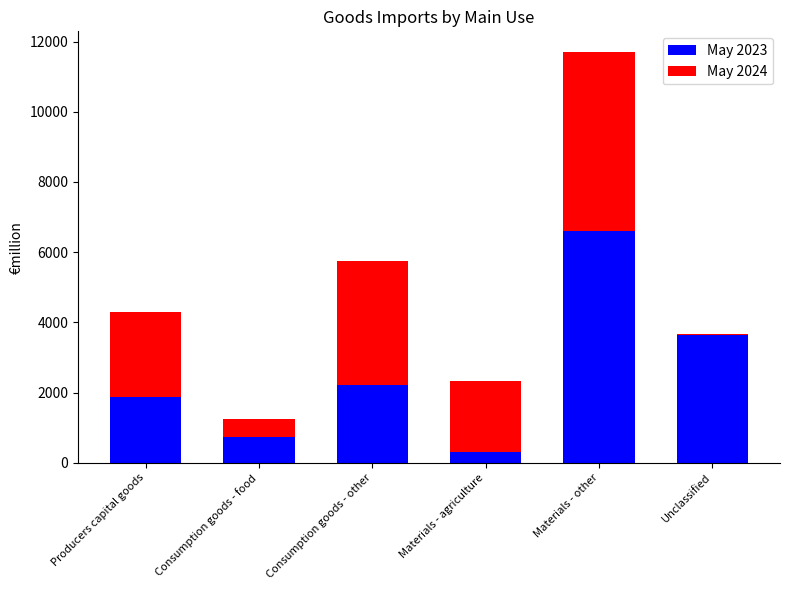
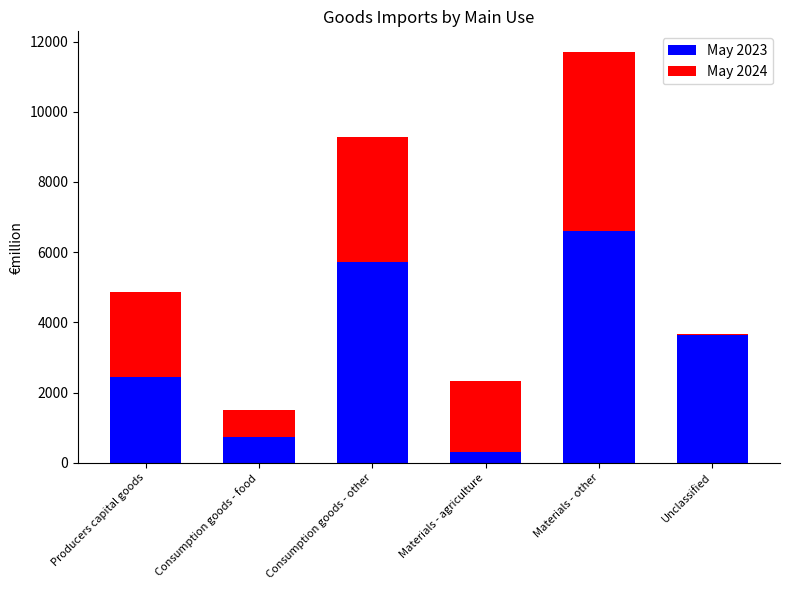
May 2023, Producers capital goods: 1900 -> 2400
May 2024, Consumption goods - food: 500 -> 800
May 2023, Consumption goods - other: 2200 -> 5700
